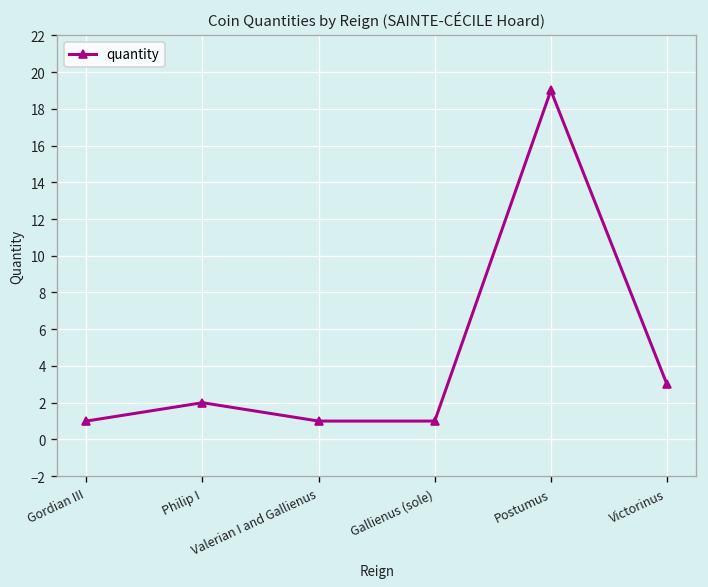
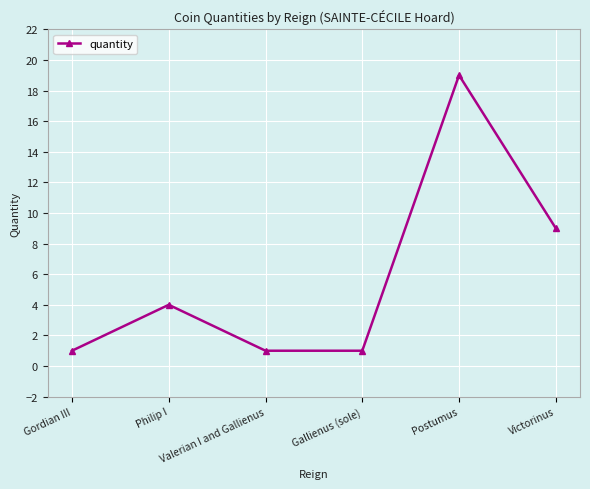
Philip I: 2 -> 4
Victorinus: 3 -> 9
